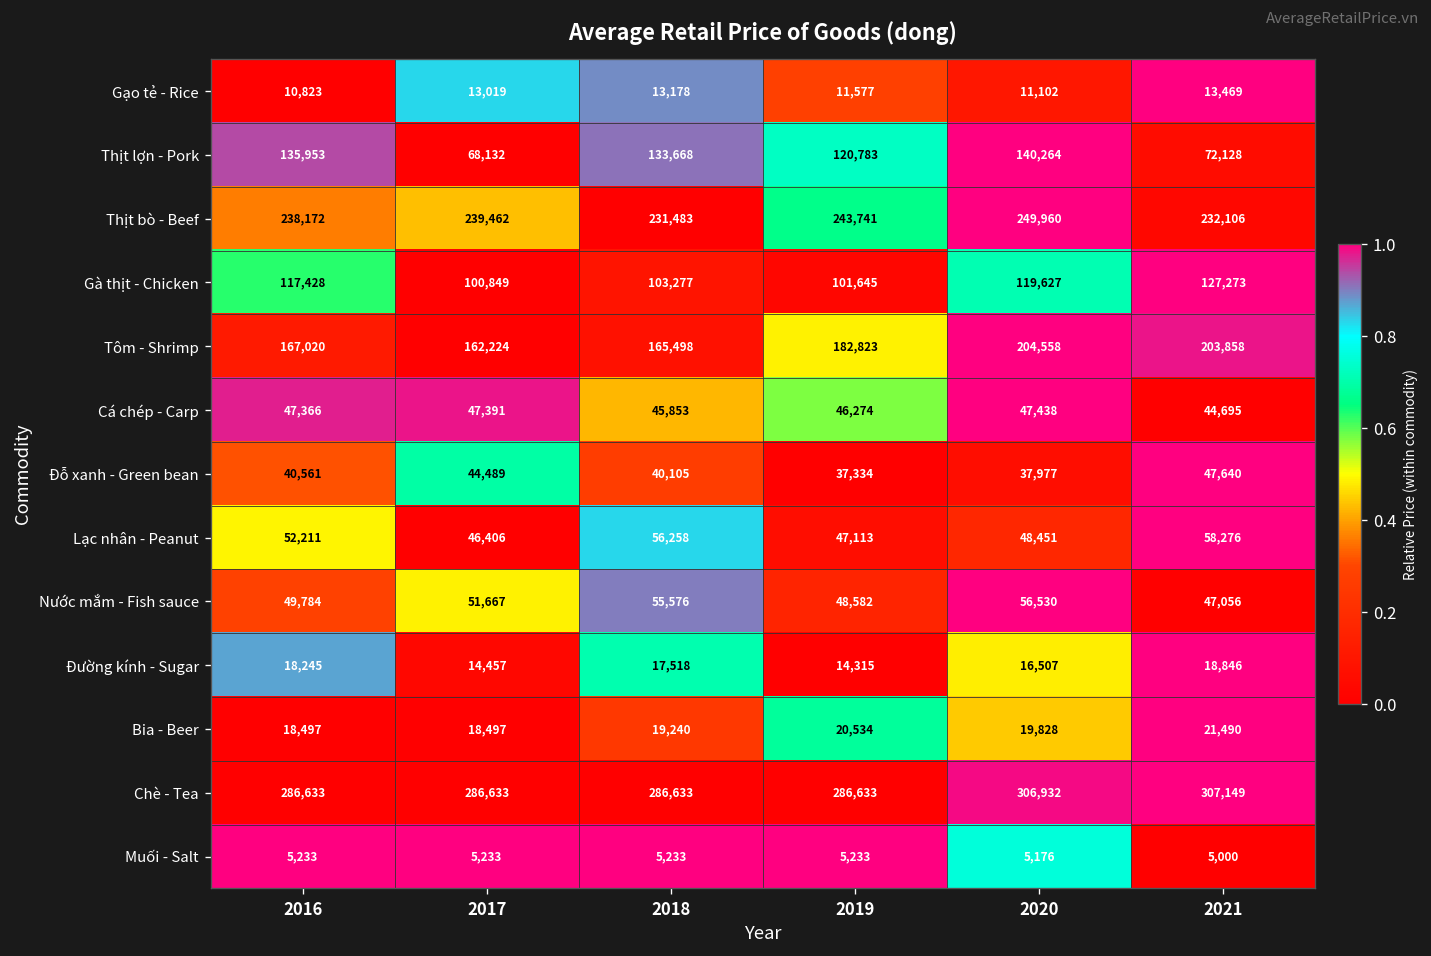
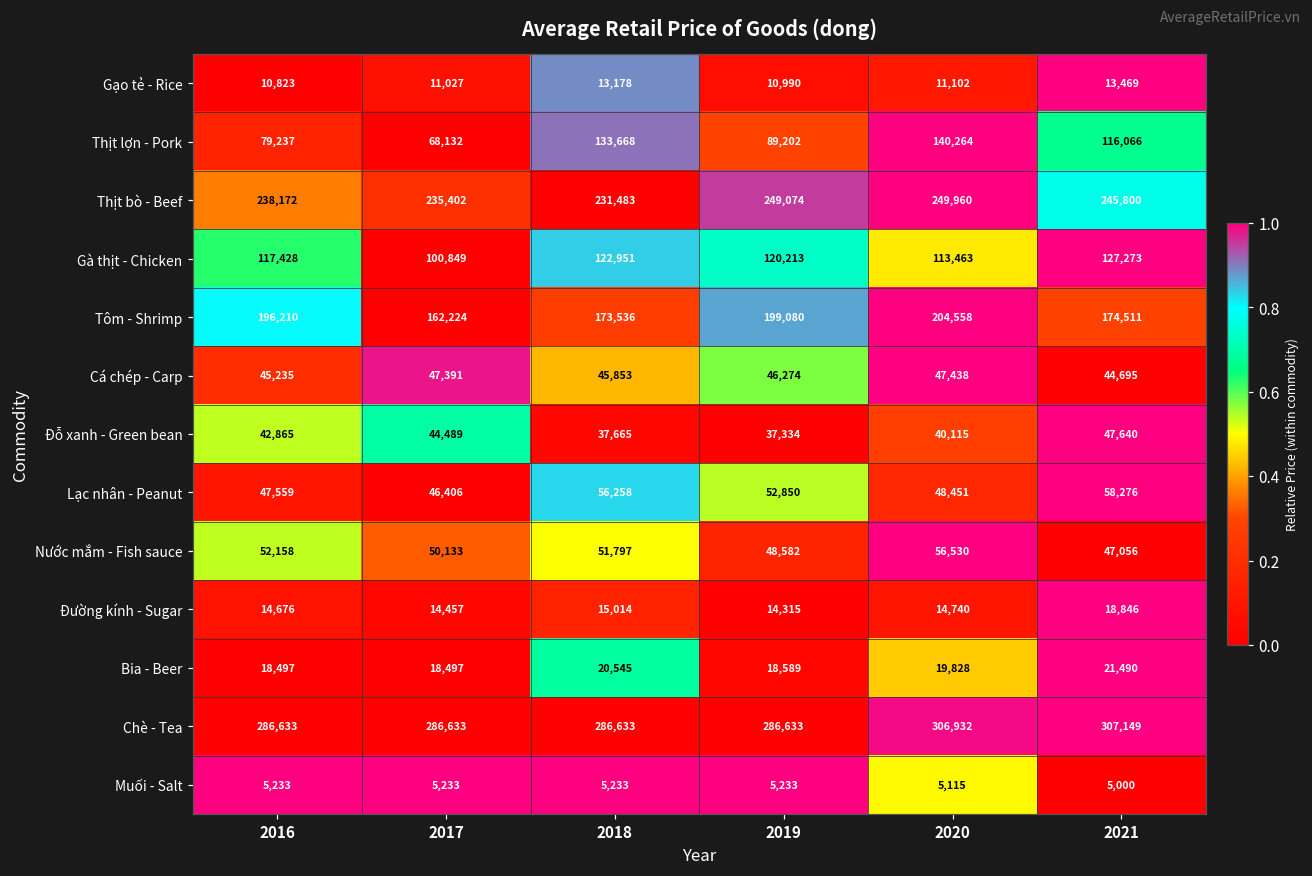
Gạo tẻ - Rice, 2017: 13,019 -> 11,027
Gạo tẻ - Rice, 2019: 11,577 -> 10,990
Thịt lợn - Pork, 2016: 135,953 -> 79,237
Thịt lợn - Pork, 2019: 120,783 -> 89,202
Thịt lợn - Pork, 2021: 72,128 -> 116,066
Thịt bò - Beef, 2017: 239,462 -> 235,402
Thịt bò - Beef, 2019: 243,741 -> 249,074
Thịt bò - Beef, 2021: 232,106 -> 245,800
Gà thịt - Chicken, 2018: 103,277 -> 122,951
Gà thịt - Chicken, 2019: 101,645 -> 120,213
Gà thịt - Chicken, 2020: 119,627 -> 113,463
Tôm - Shrimp, 2016: 167,020 -> 196,210
Tôm - Shrimp, 2018: 165,498 -> 173,536
Tôm - Shrimp, 2019: 182,823 -> 199,080
Tôm - Shrimp, 2021: 203,858 -> 174,511
Cá chép - Carp, 2016: 47,366 -> 45,235
Đỗ xanh - Green bean, 2016: 40,561 -> 42,865
Đỗ xanh - Green bean, 2018: 40,105 -> 37,665
Đỗ xanh - Green bean, 2020: 37,977 -> 40,115
Lạc nhân - Peanut, 2016: 52,211 -> 47,559
Lạc nhân - Peanut, 2019: 47,113 -> 52,850
Nước mắm - Fish sauce, 2016: 49,784 -> 52,158
Nước mắm - Fish sauce, 2017: 51,667 -> 50,133
Nước mắm - Fish sauce, 2018: 55,576 -> 51,797
Đường kính - Sugar, 2016: 18,245 -> 14,676
Đường kính - Sugar, 2018: 17,518 -> 15,014
Đường kính - Sugar, 2020: 16,507 -> 14,740
Bia - Beer, 2018: 19,240 -> 20,545
Bia - Beer, 2019: 20,534 -> 18,589
Muối - Salt, 2020: 5,176 -> 5,115
